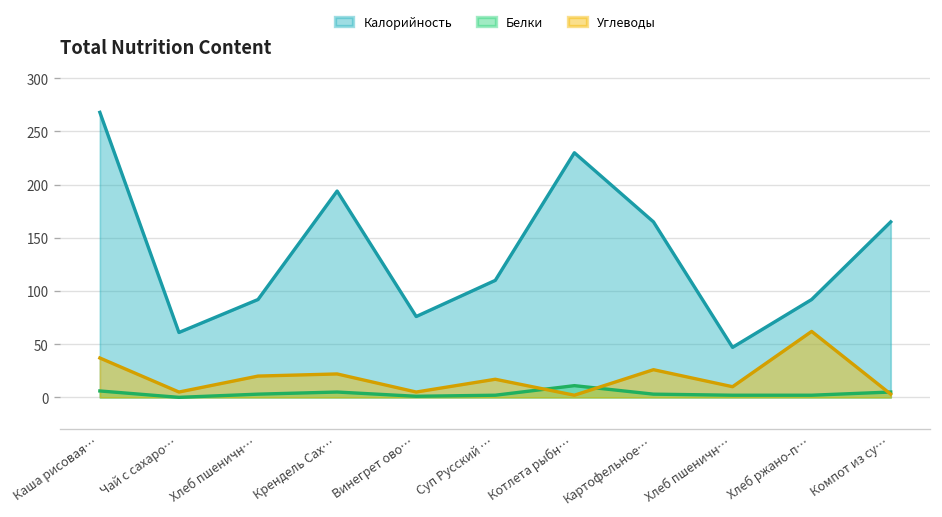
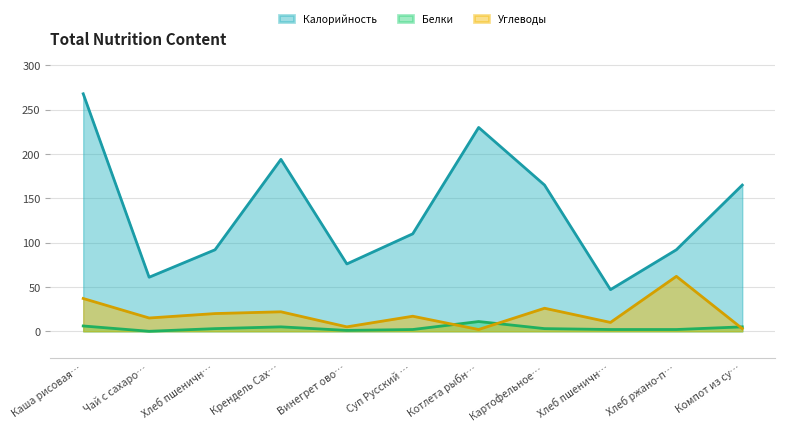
Углеводы, Чай с сахаро…: 10 -> 20
